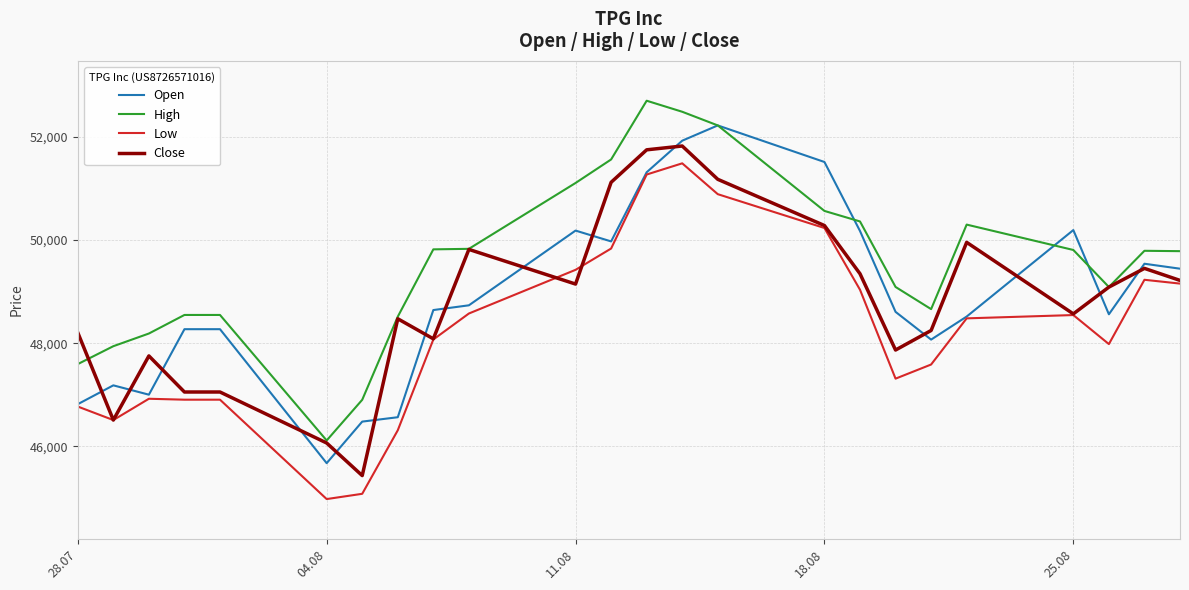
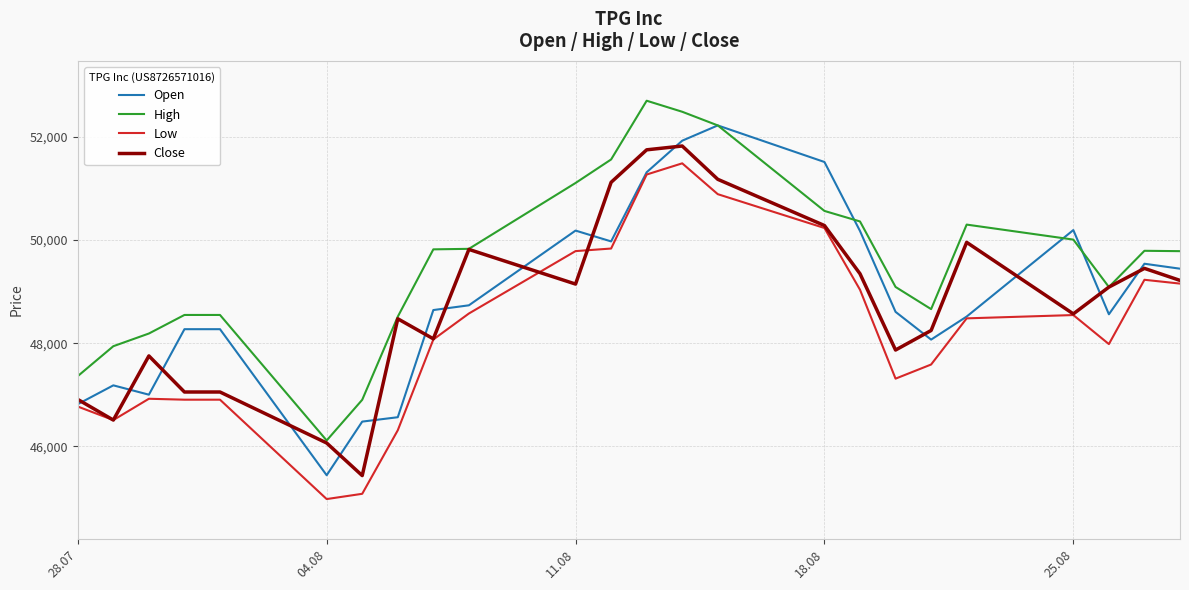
High, 28.07: 47,600 -> 47,400
Close, 28.07: 48,200 -> 46,900
Open, 04.08: 45,700 -> 45,400
Low, 11.08: 49,400 -> 49,800
High, 25.08: 49,800 -> 50,000
